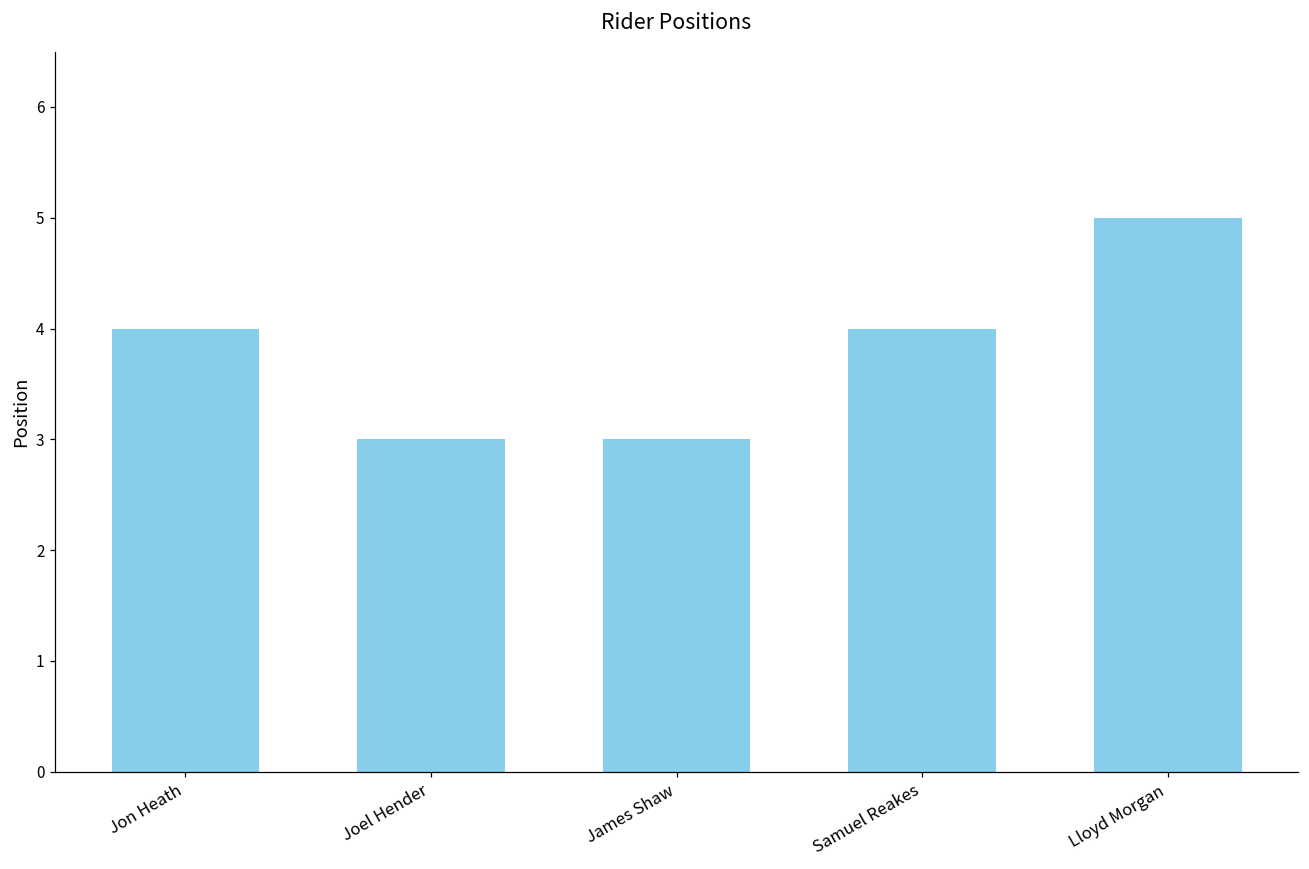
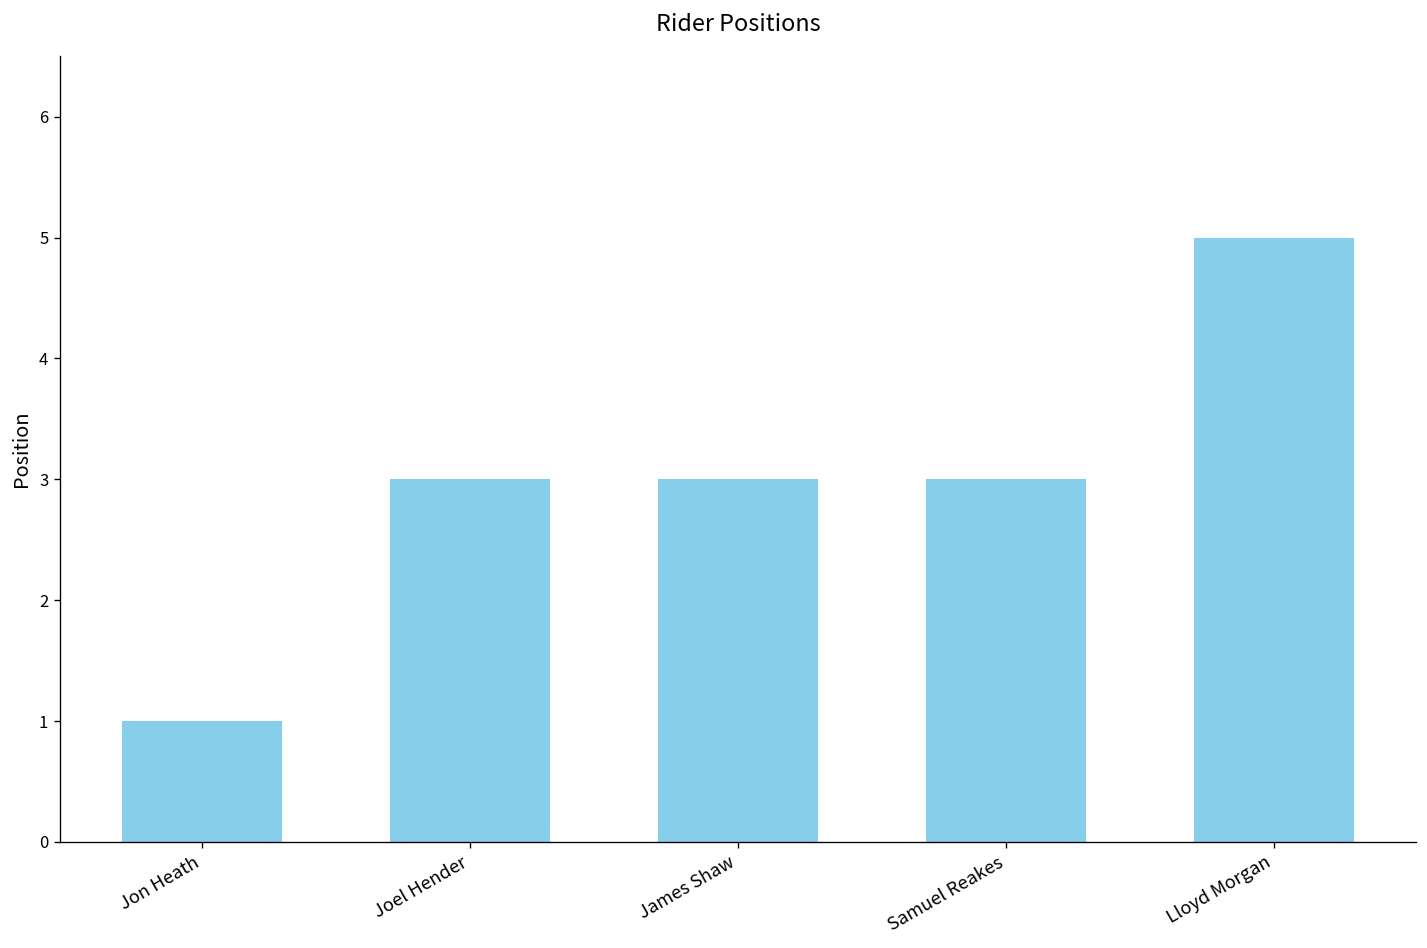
Jon Heath: 4 -> 1
Samuel Reakes: 4 -> 3
